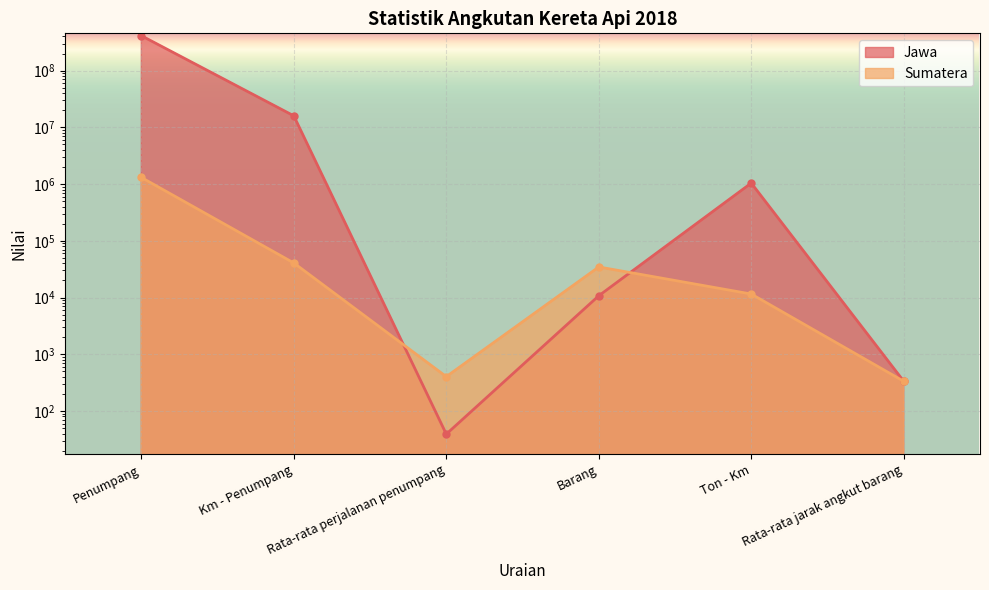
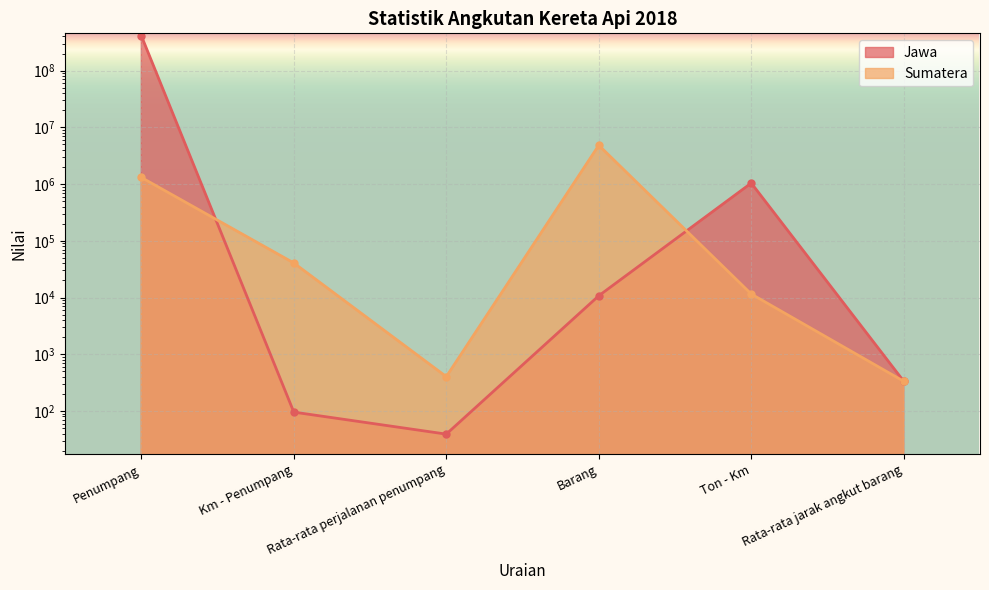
Jawa, Km - Penumpang: 16000000 -> 100
Sumatera, Barang: 30000 -> 5000000
